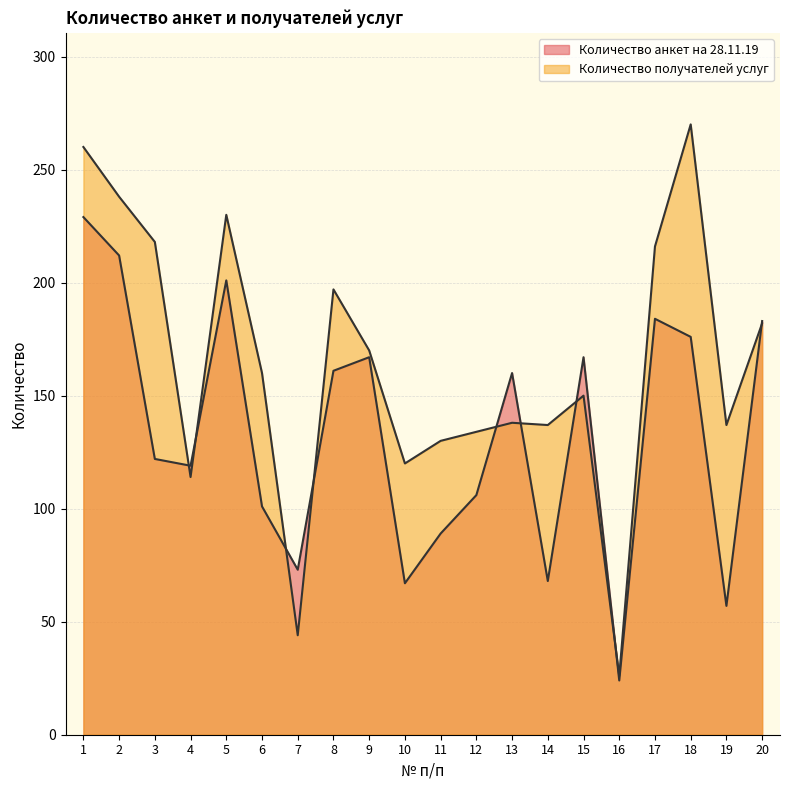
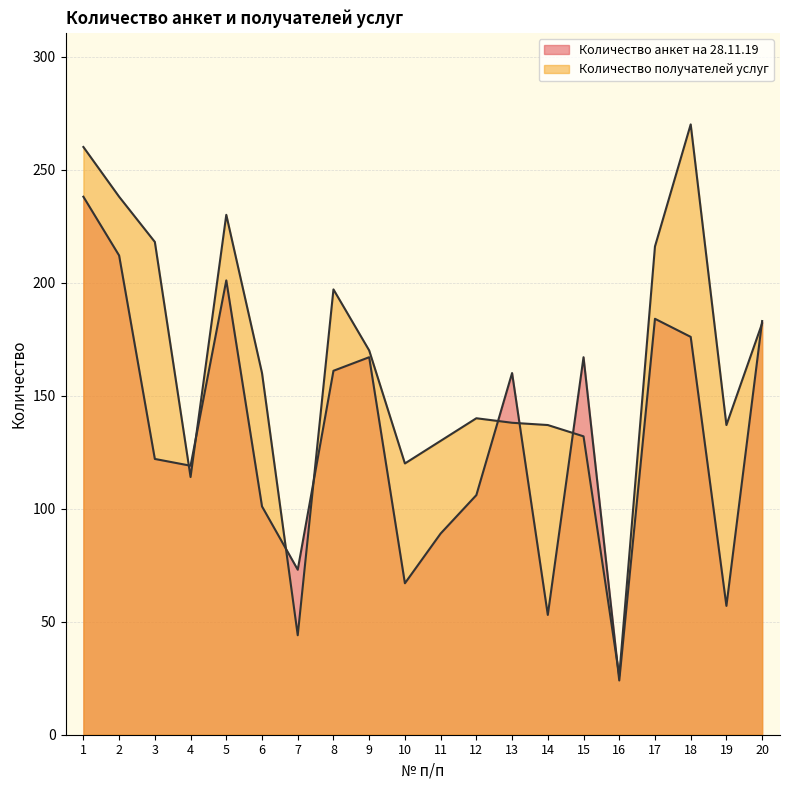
Количество анкет на 28.11.19, 1: 229 -> 238
Количество получателей услуг, 12: 134 -> 140
Количество анкет на 28.11.19, 14: 68 -> 53
Количество получателей услуг, 15: 150 -> 132
